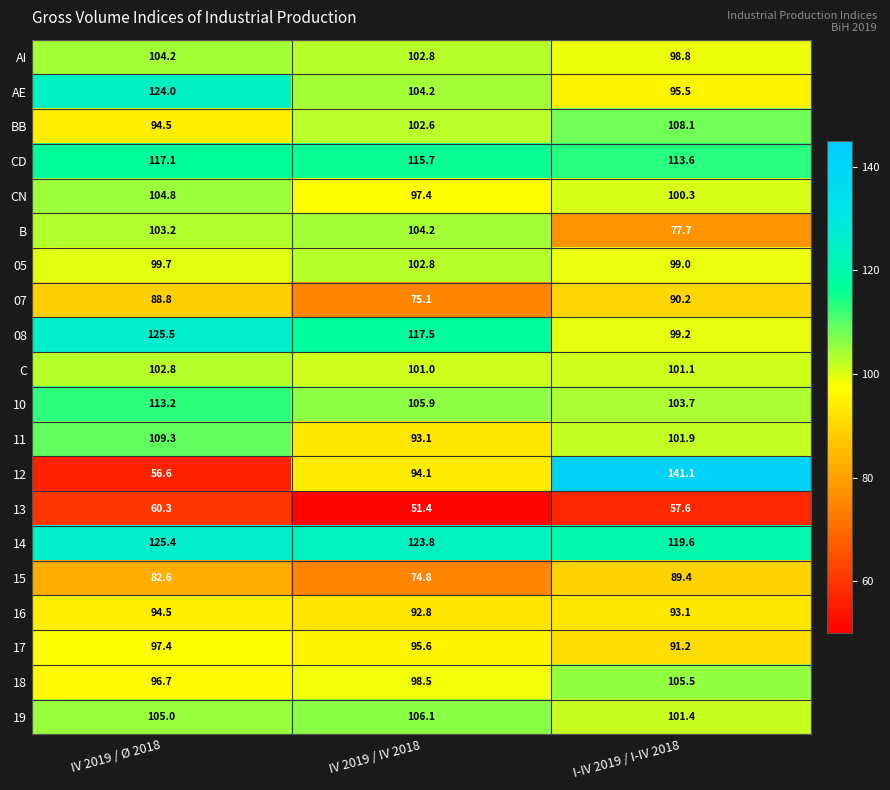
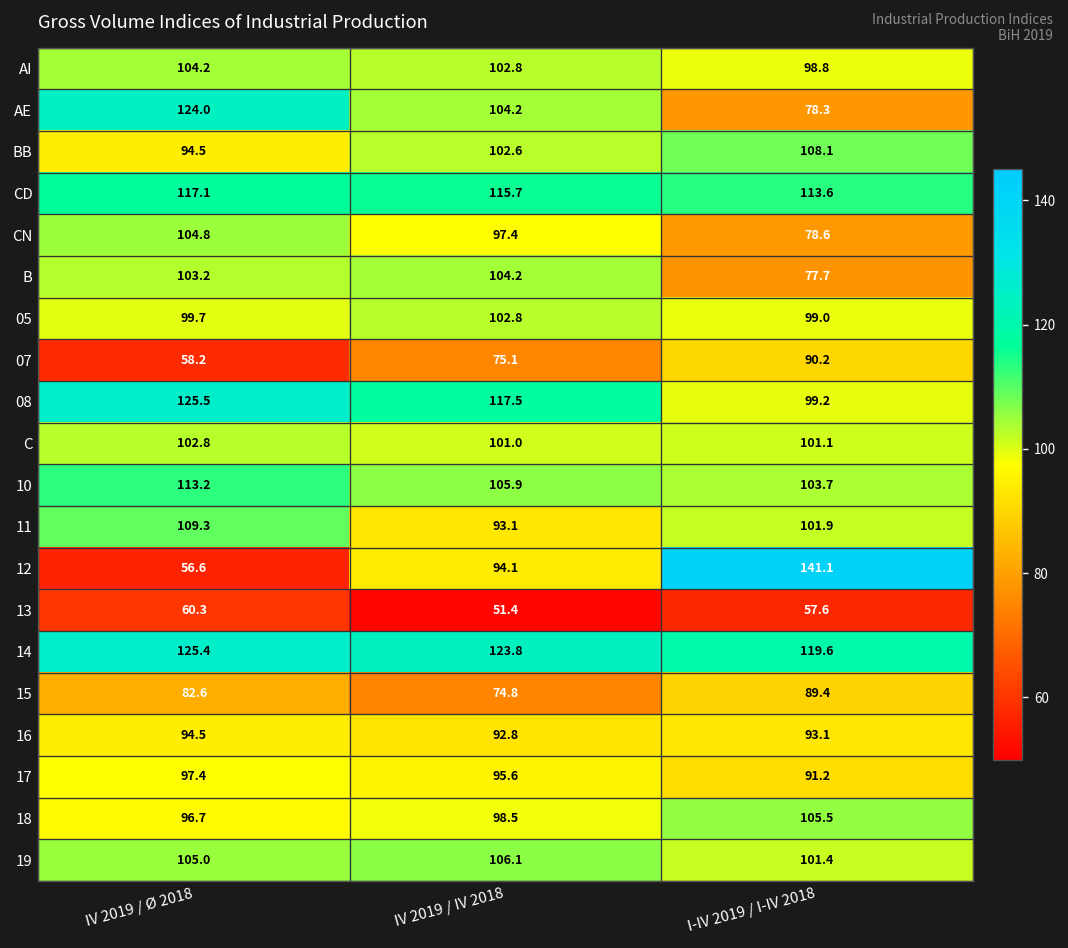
AE, I-IV 2019 / I-IV 2018: 95.5 -> 78.3
CN, I-IV 2019 / I-IV 2018: 100.3 -> 78.6
07, IV 2019 / Ø 2018: 88.8 -> 58.2
